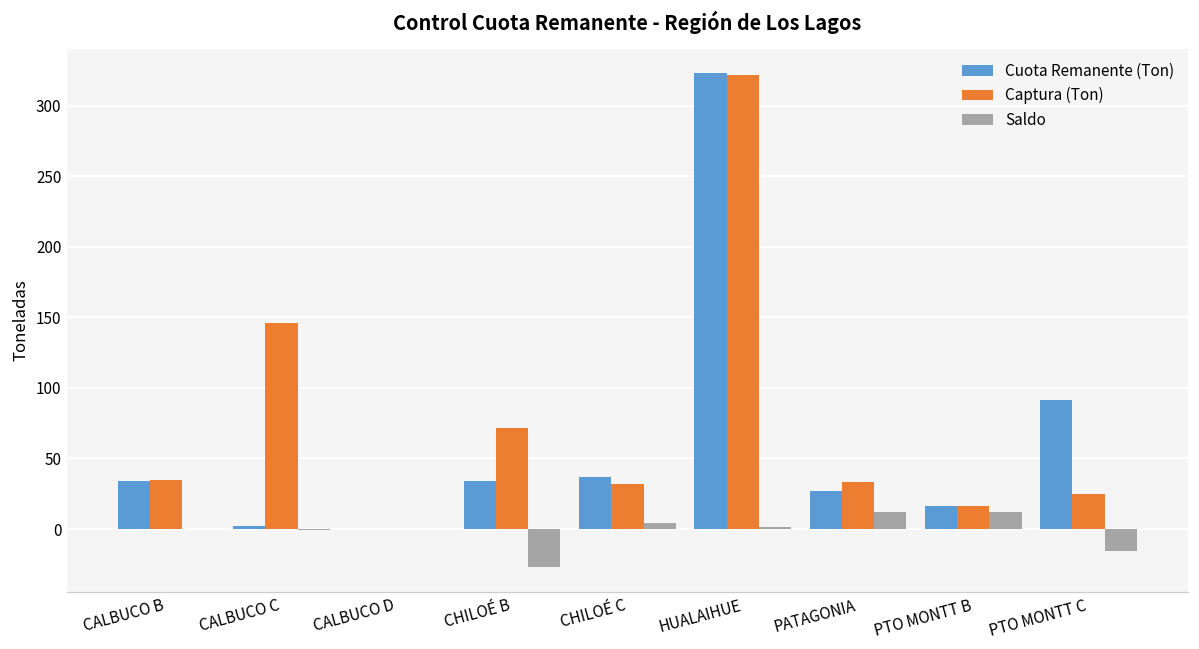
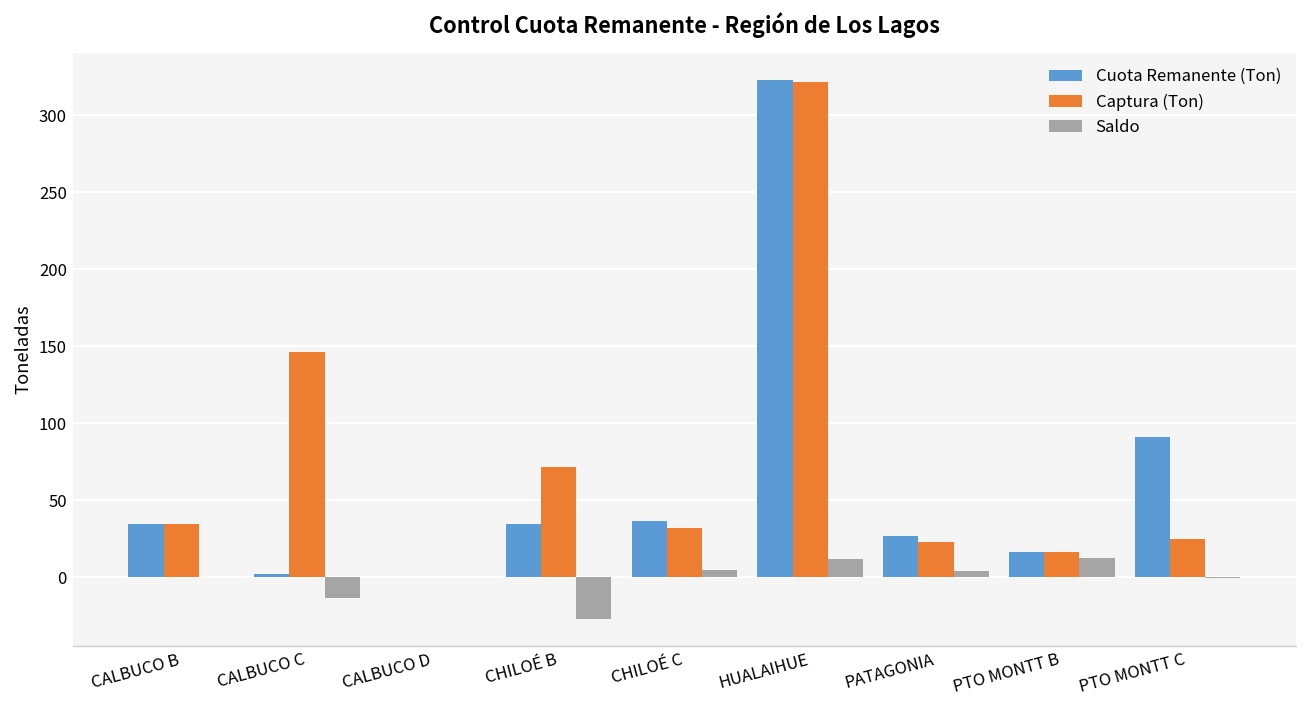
Saldo, CALBUCO C: 0 -> -14
Saldo, HUALAIHUE: 1 -> 12
Captura (Ton), PATAGONIA: 33 -> 23
Saldo, PATAGONIA: 12 -> 4
Saldo, PTO MONTT C: -15 -> -1
